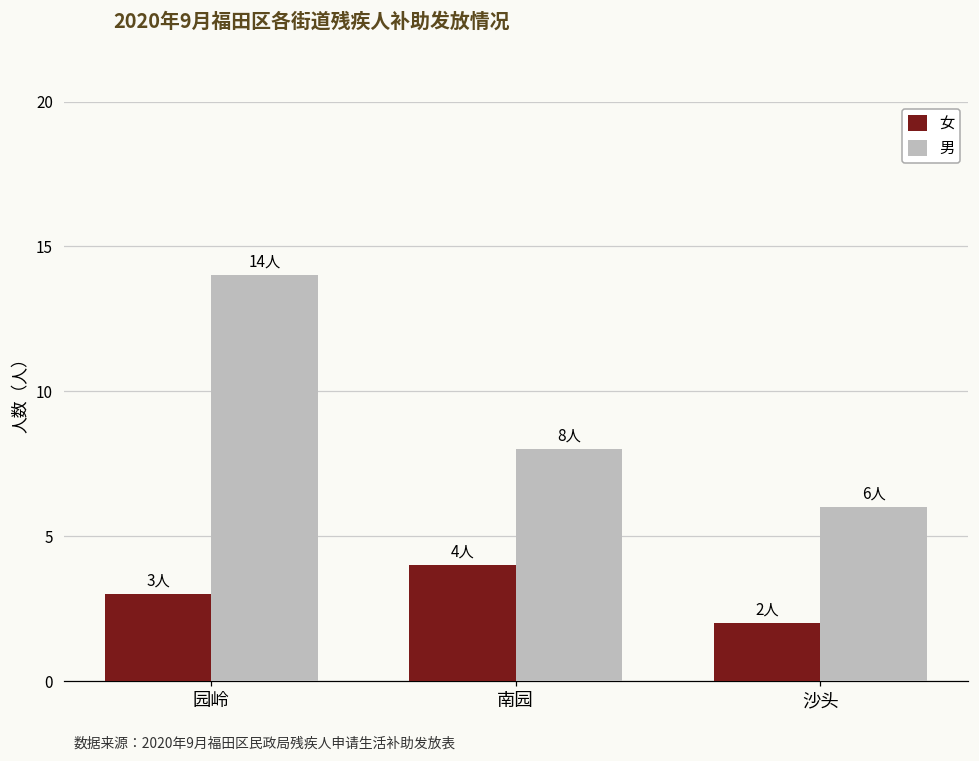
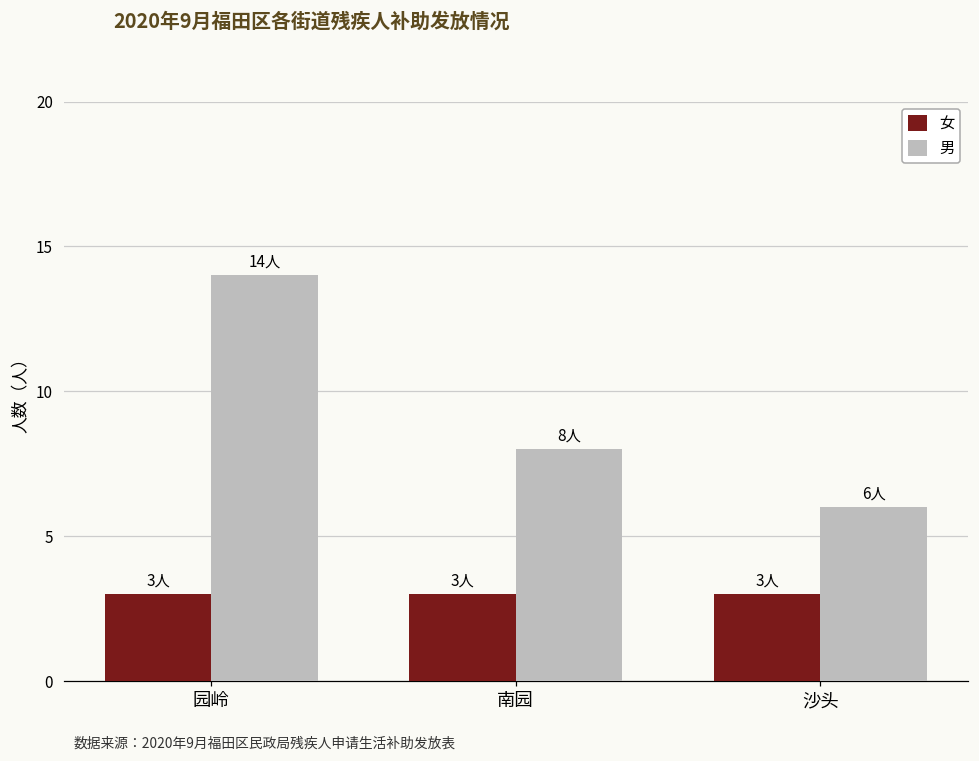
女, 南园: 4人 -> 3人
女, 沙头: 2人 -> 3人
